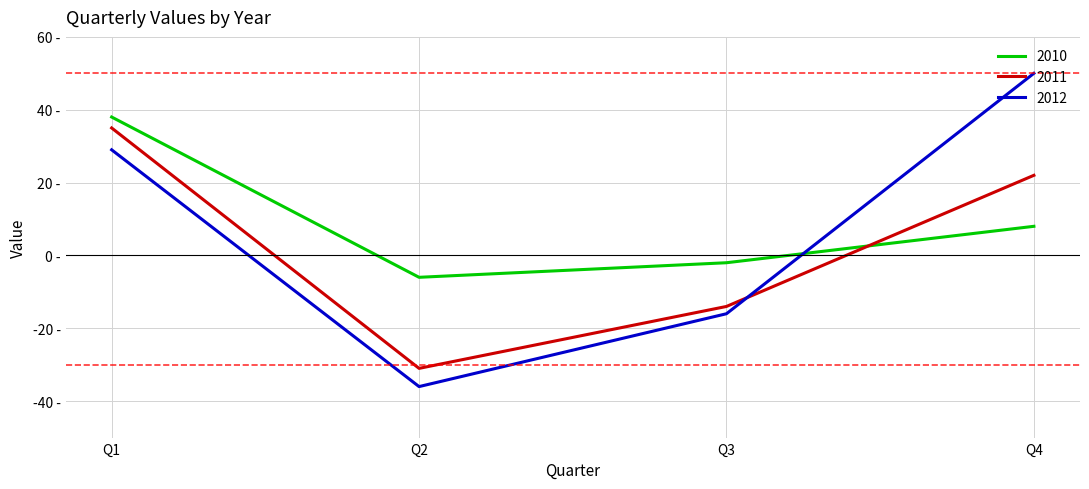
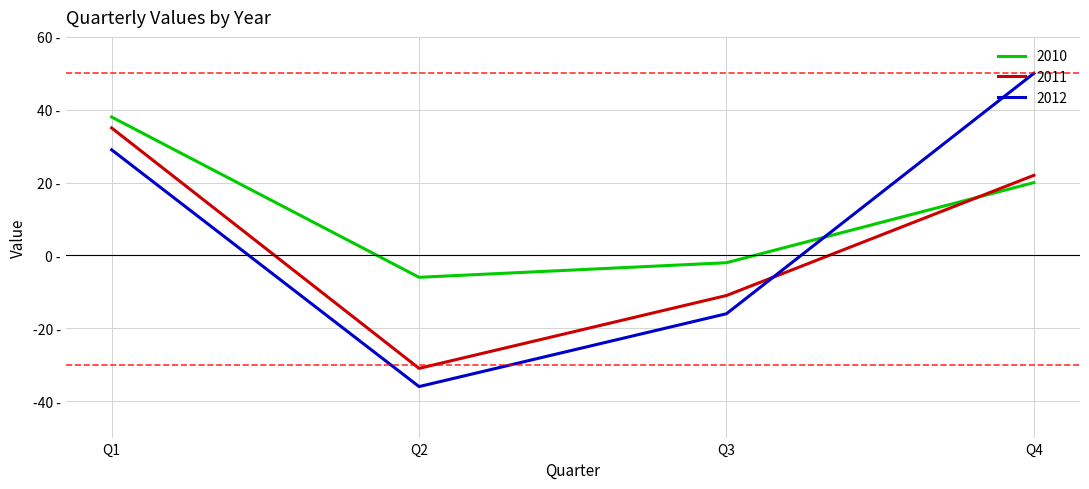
2011, Q3: -14 - -> -11 -
2010, Q4: 8 - -> 20 -
